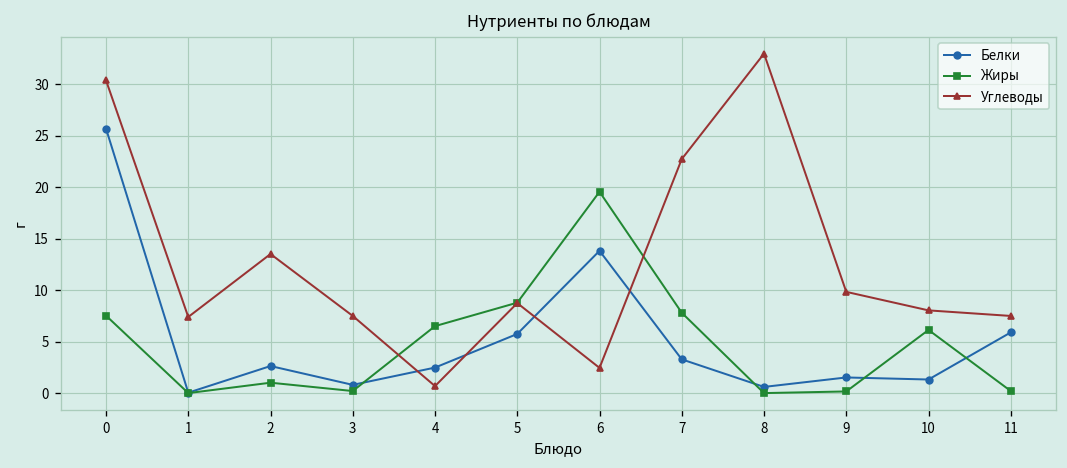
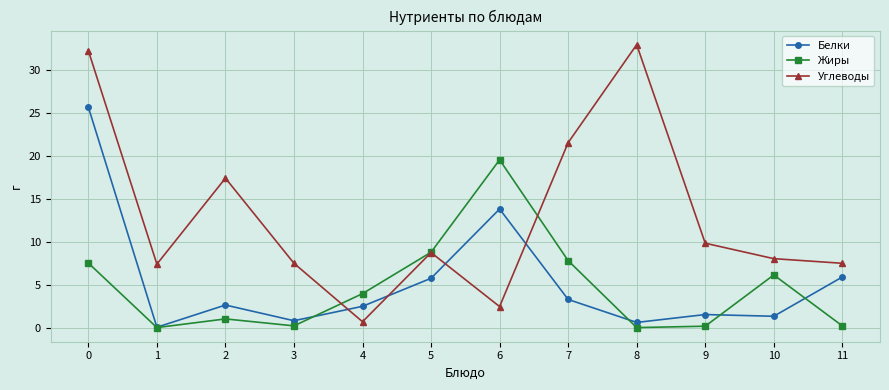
Углеводы, 0: 30 -> 32
Углеводы, 2: 14 -> 17
Жиры, 4: 7 -> 4
Углеводы, 7: 23 -> 22
